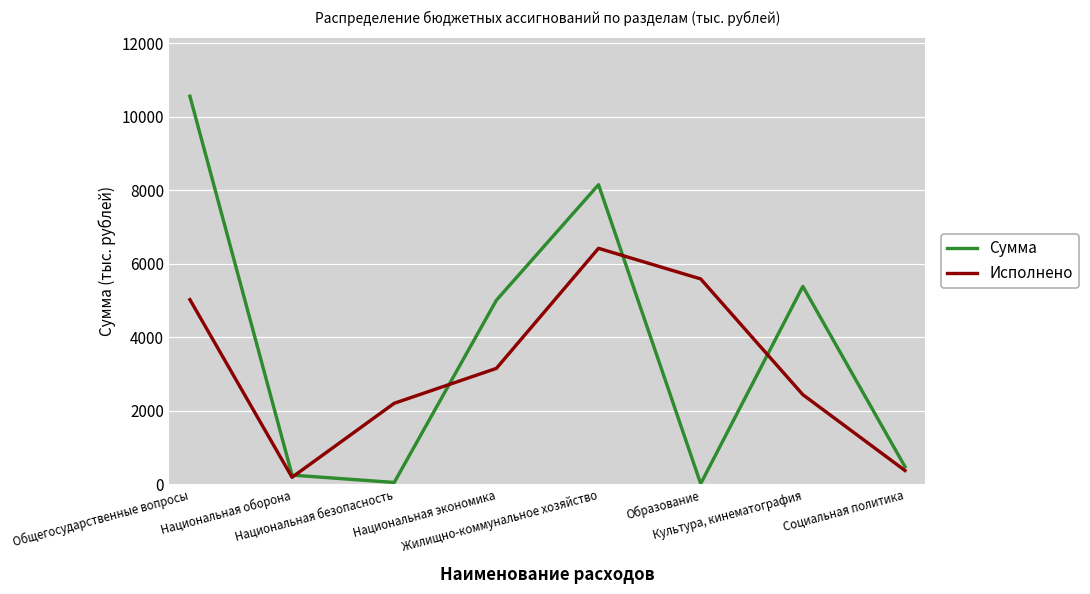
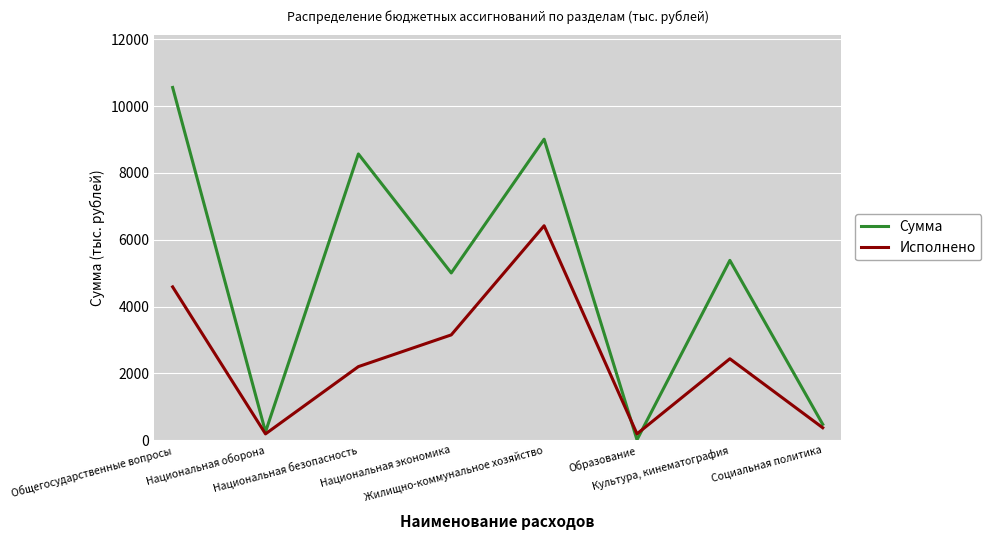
Исполнено, Общегосударственные вопросы: 5000 -> 4600
Сумма, Национальная безопасность: 0 -> 8600
Сумма, Жилищно-коммунальное хозяйство: 8100 -> 9000
Исполнено, Образование: 5600 -> 200
